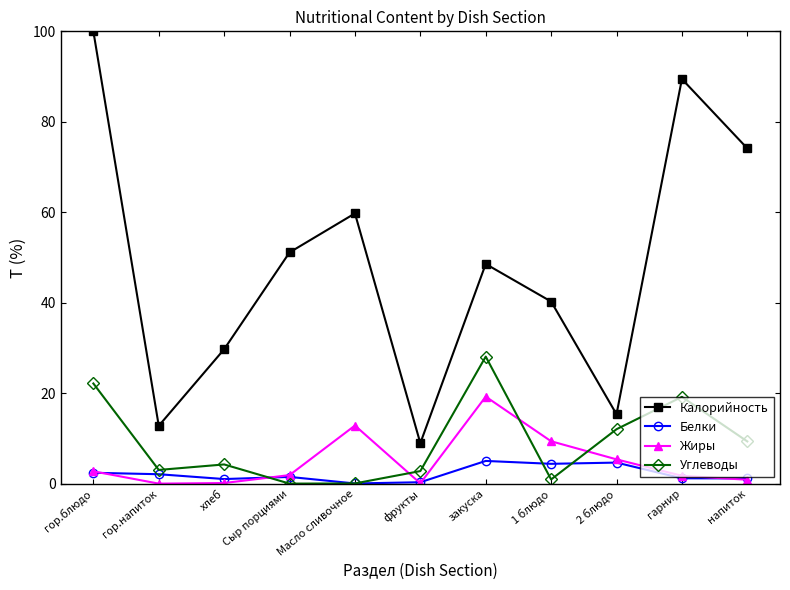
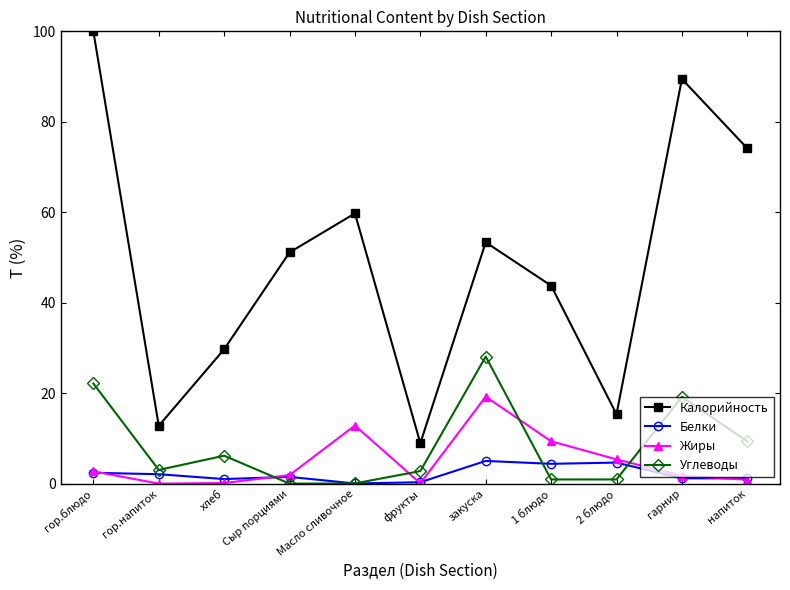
Углеводы, хлеб: 4 -> 6
Калорийность, закуска: 49 -> 53
Калорийность, 1 блюдо: 40 -> 44
Углеводы, 2 блюдо: 12 -> 1
